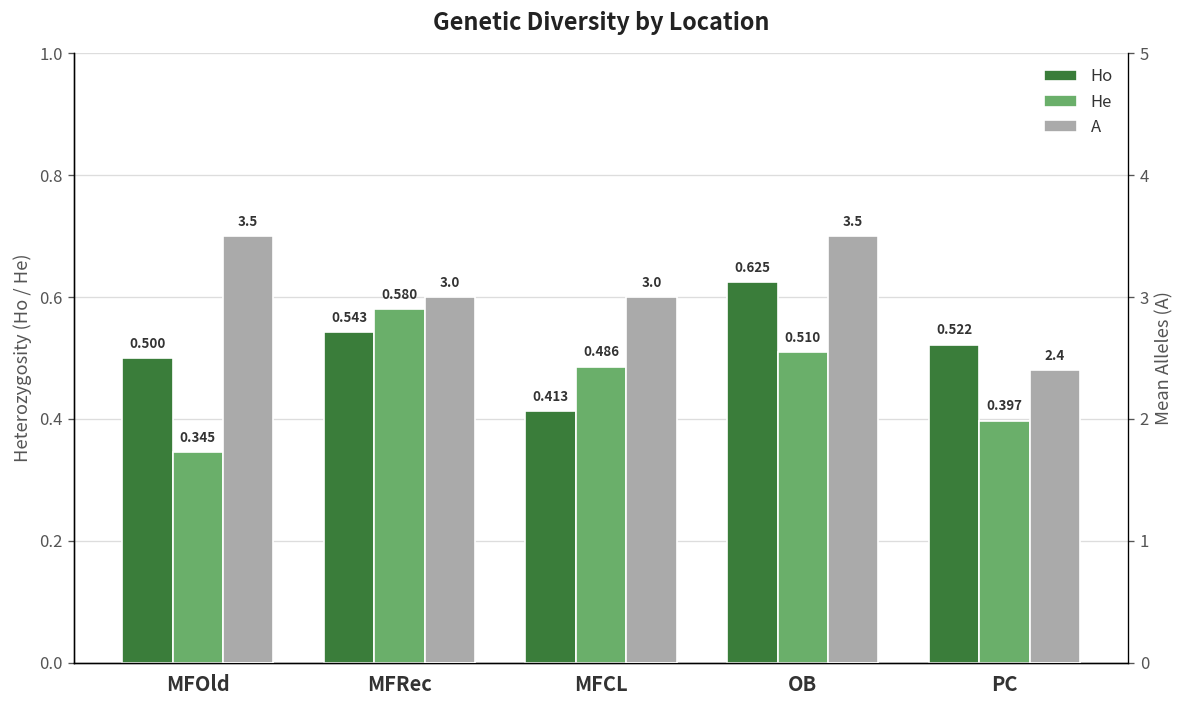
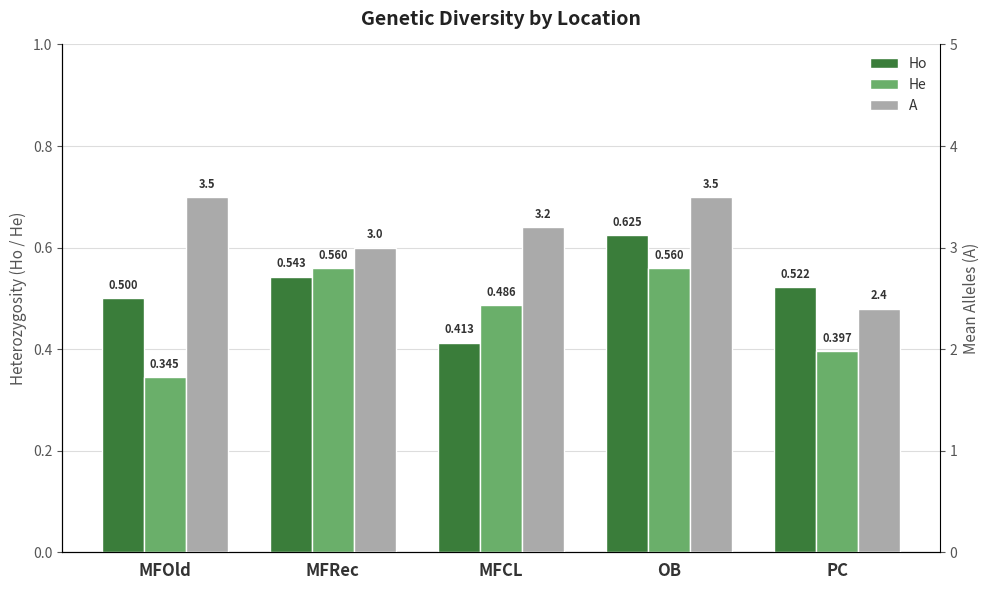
He, MFRec: 0.580 -> 0.560
He, OB: 0.510 -> 0.560
A, MFCL: 3.0 -> 3.2
